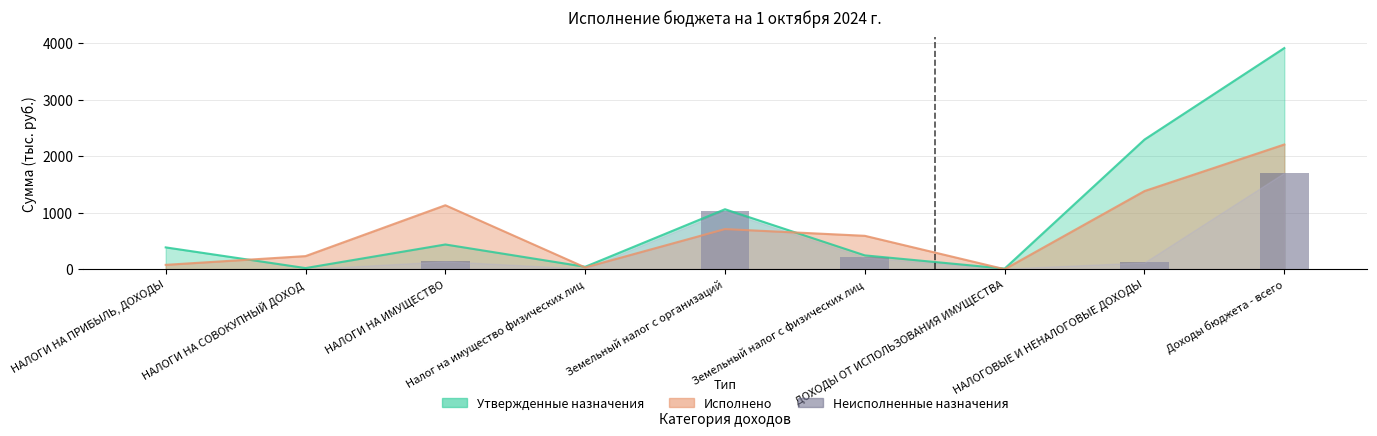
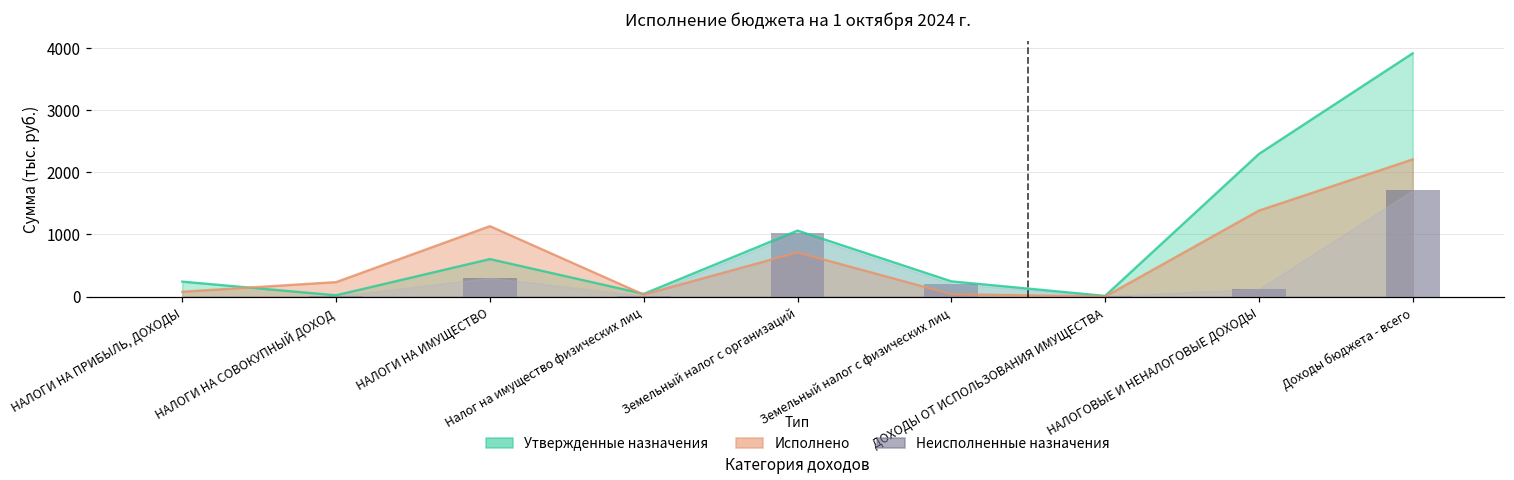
Утвержденные назначения, НАЛОГИ НА ПРИБЫЛЬ, ДОХОДЫ: 400 -> 200
Утвержденные назначения, НАЛОГИ НА ИМУЩЕСТВО: 400 -> 600
Неисполненные назначения, НАЛОГИ НА ИМУЩЕСТВО: 100 -> 300
Исполнено, Земельный налог с физических лиц: 600 -> 0
